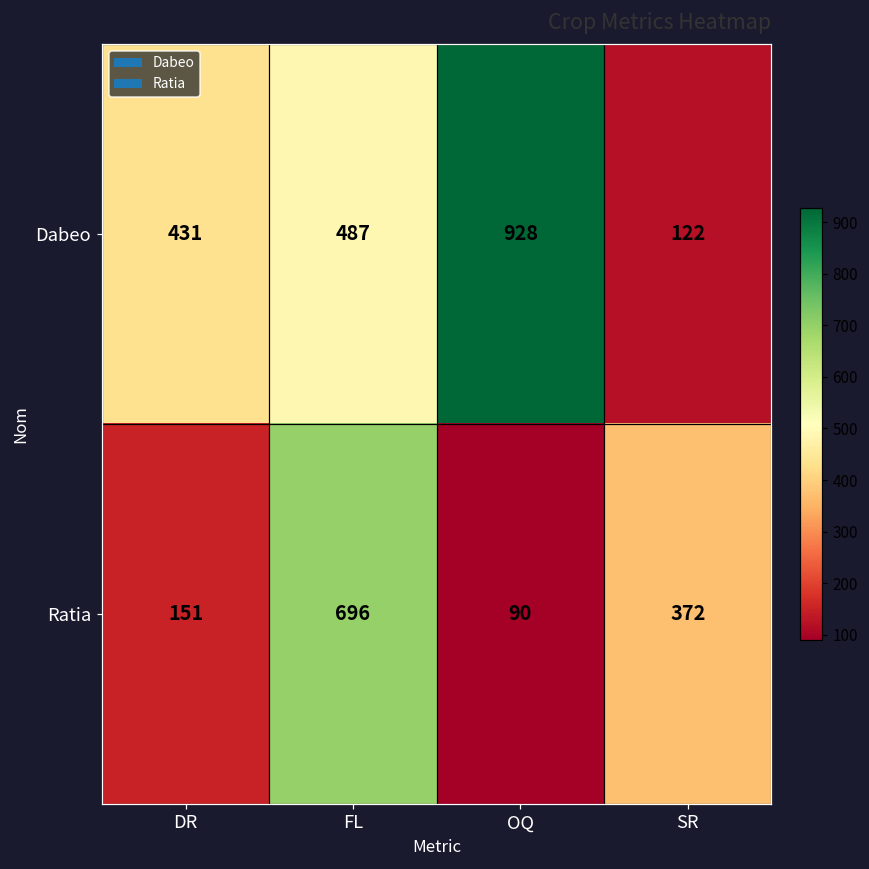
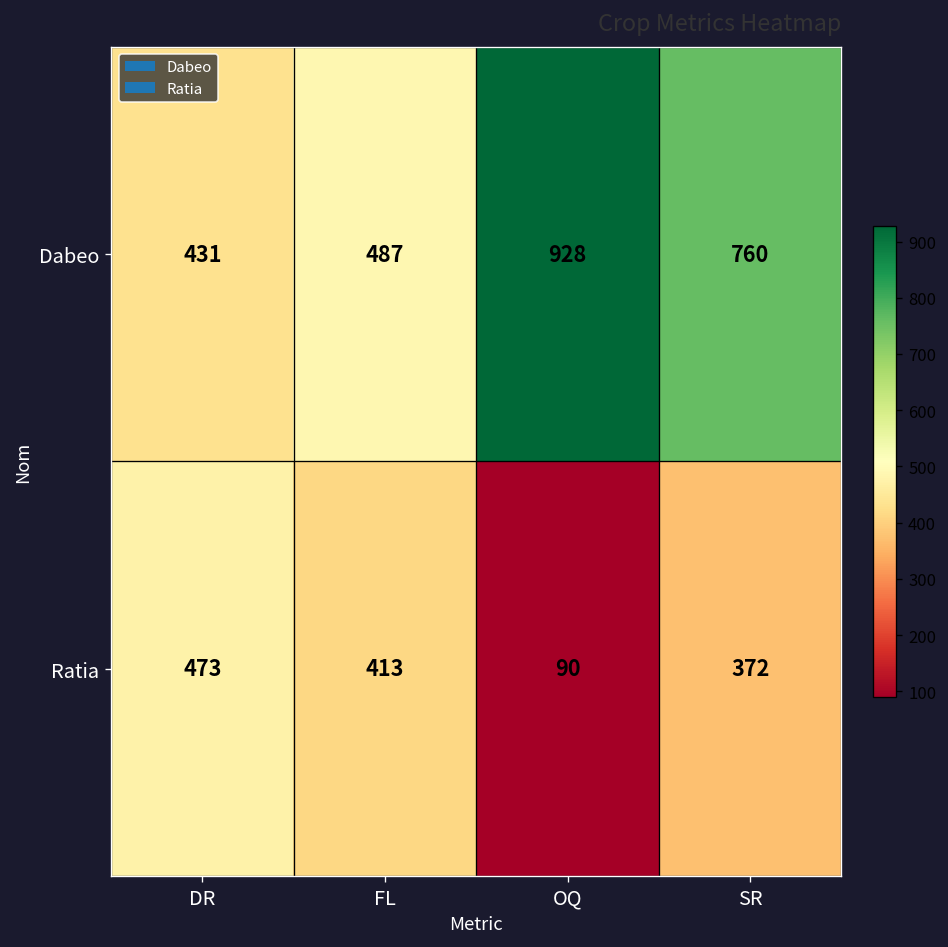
Dabeo, SR: 122 -> 760
Ratia, DR: 151 -> 473
Ratia, FL: 696 -> 413
